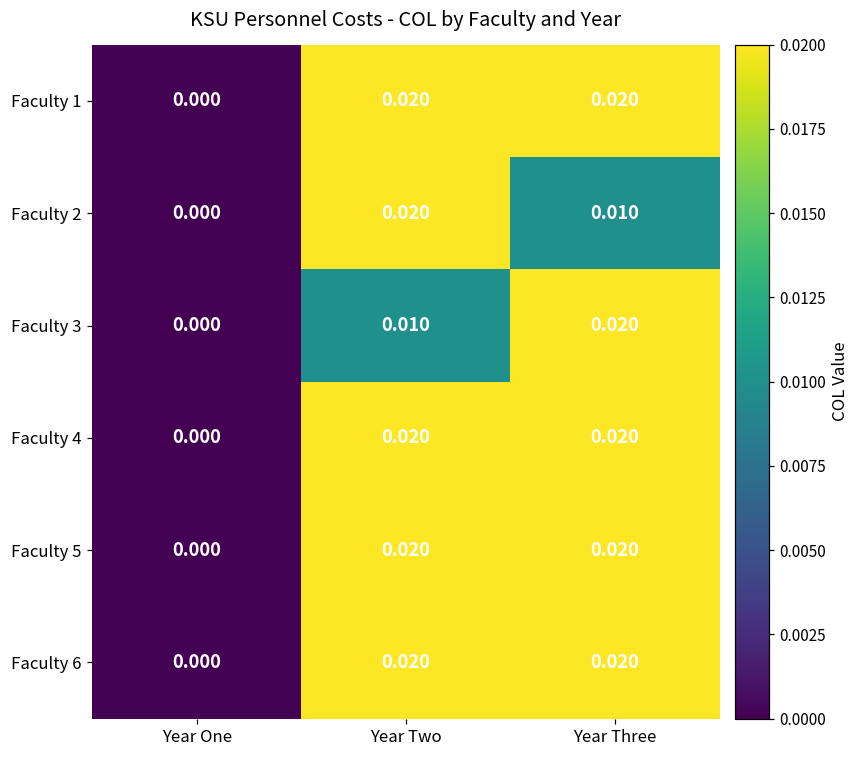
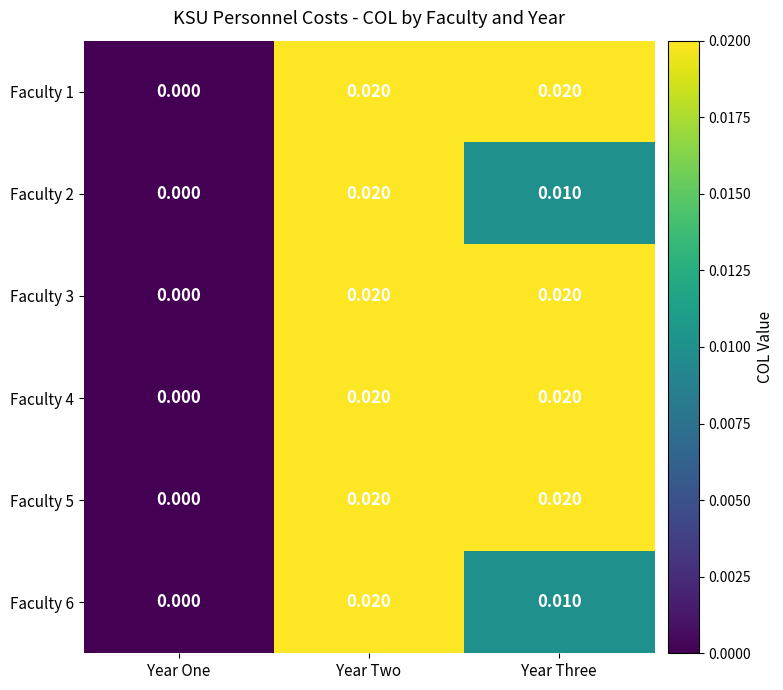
Faculty 3, Year Two: 0.010 -> 0.020
Faculty 6, Year Three: 0.020 -> 0.010
